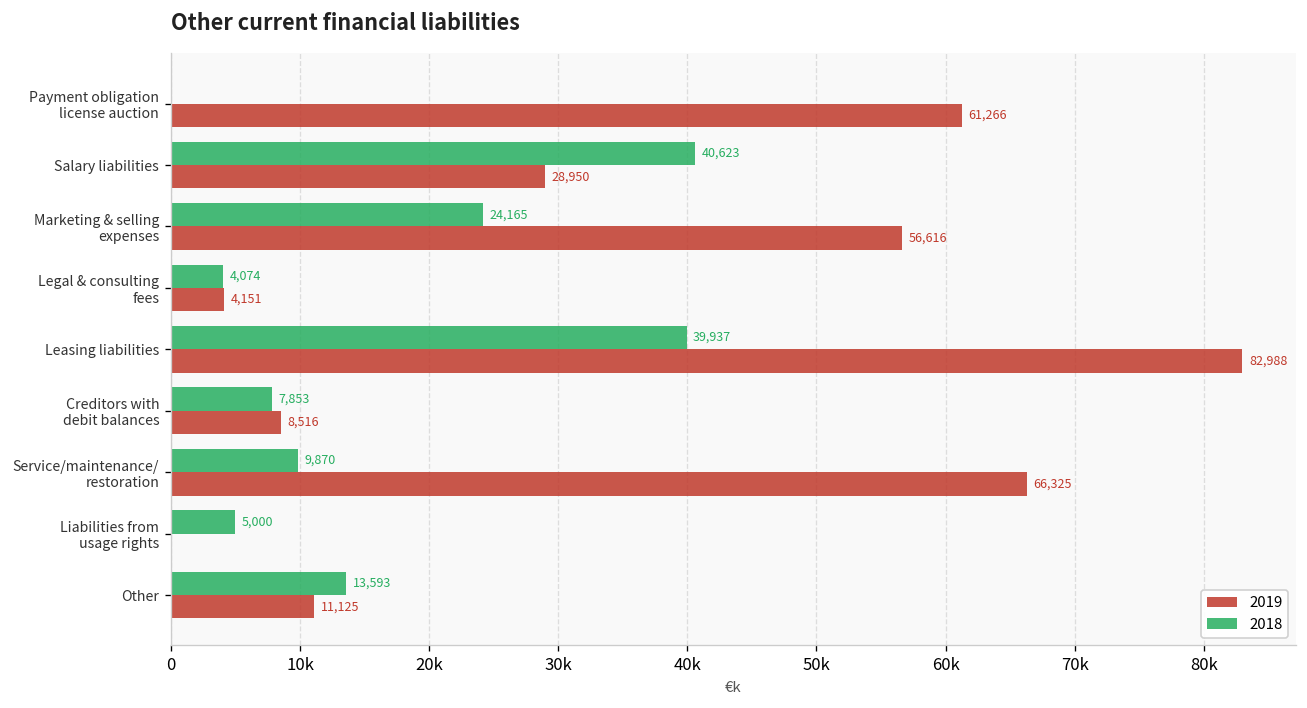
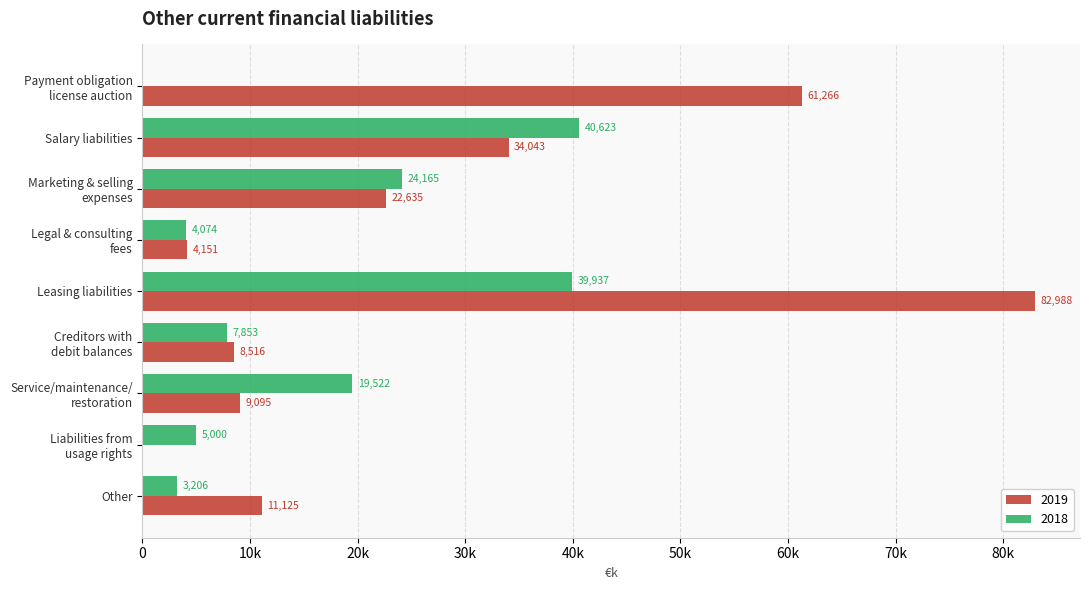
2019, Salary liabilities: 28,950 -> 34,043
2019, Marketing & selling expenses: 56,616 -> 22,635
2018, Service/maintenance/ restoration: 9,870 -> 19,522
2019, Service/maintenance/ restoration: 66,325 -> 9,095
2018, Other: 13,593 -> 3,206
